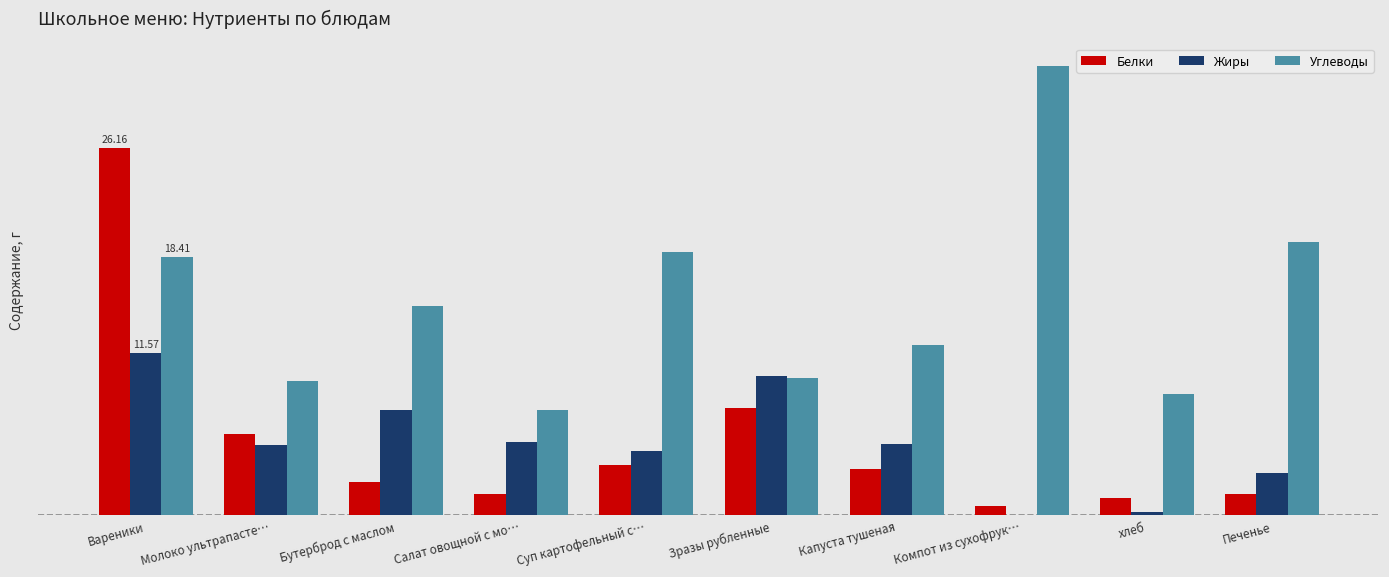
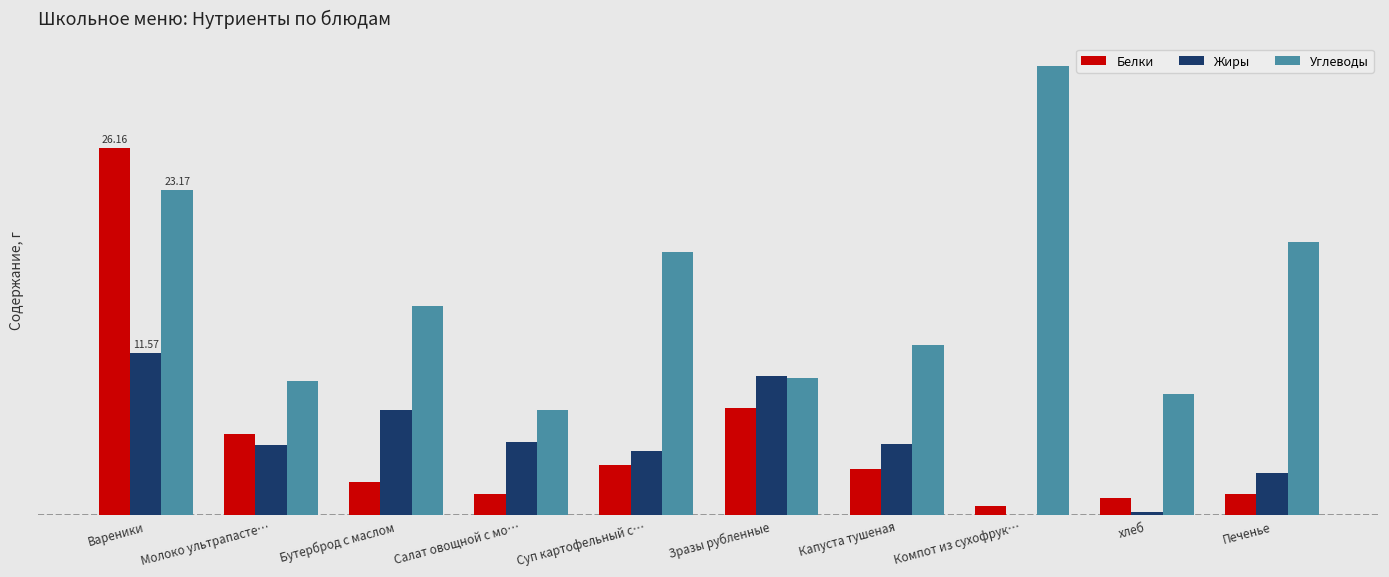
Углеводы, Вареники: 18.41 -> 23.17
